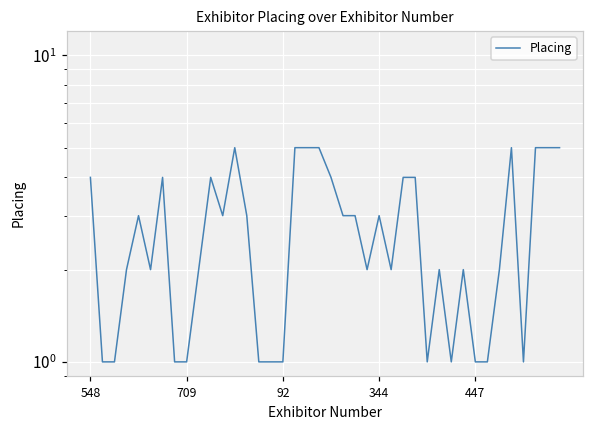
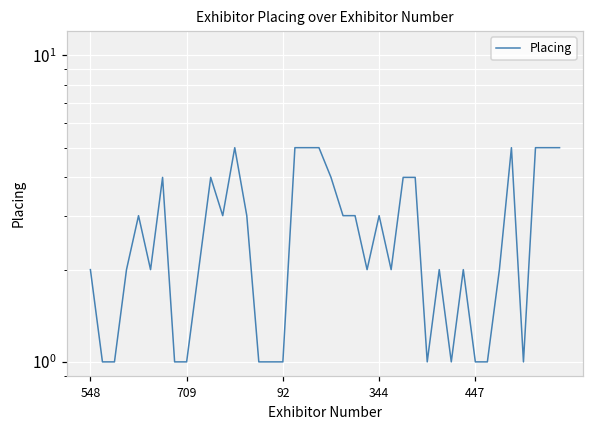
548: 4 -> 2
